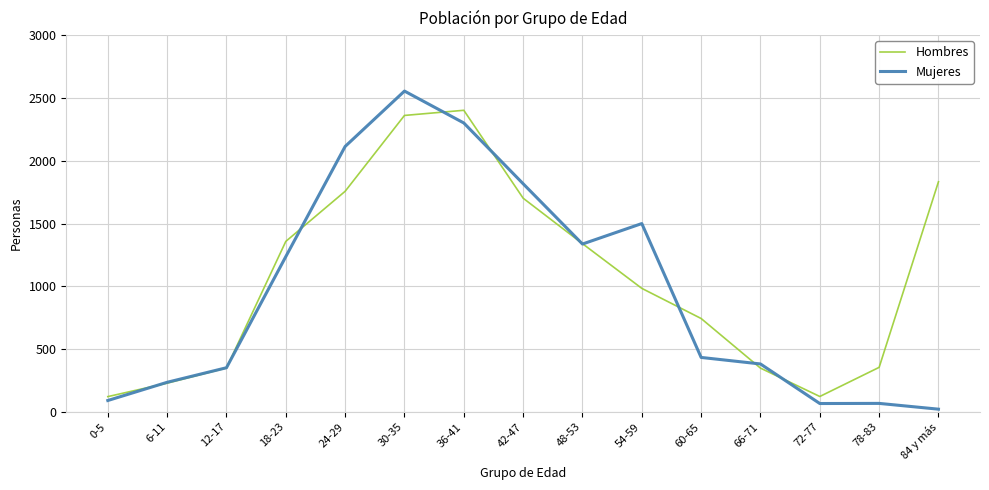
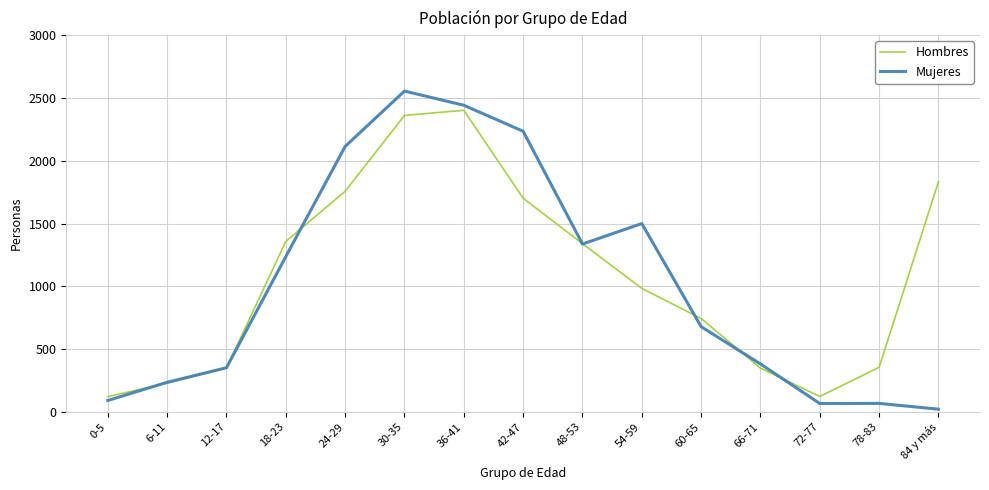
Mujeres, 36-41: 2300 -> 2440
Mujeres, 42-47: 1820 -> 2240
Mujeres, 60-65: 430 -> 680
